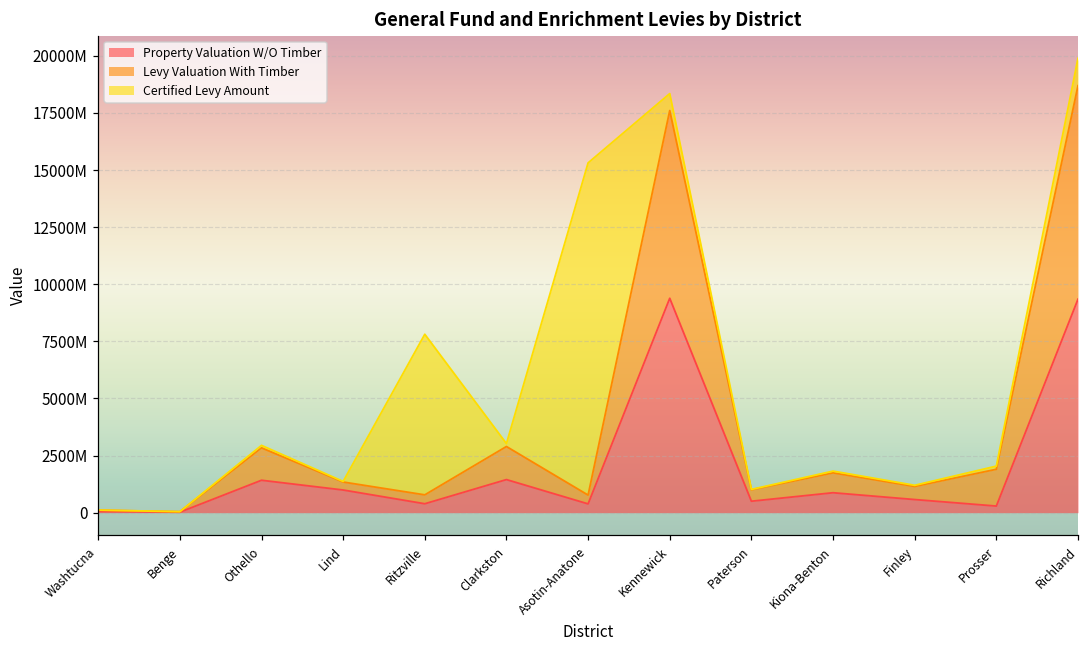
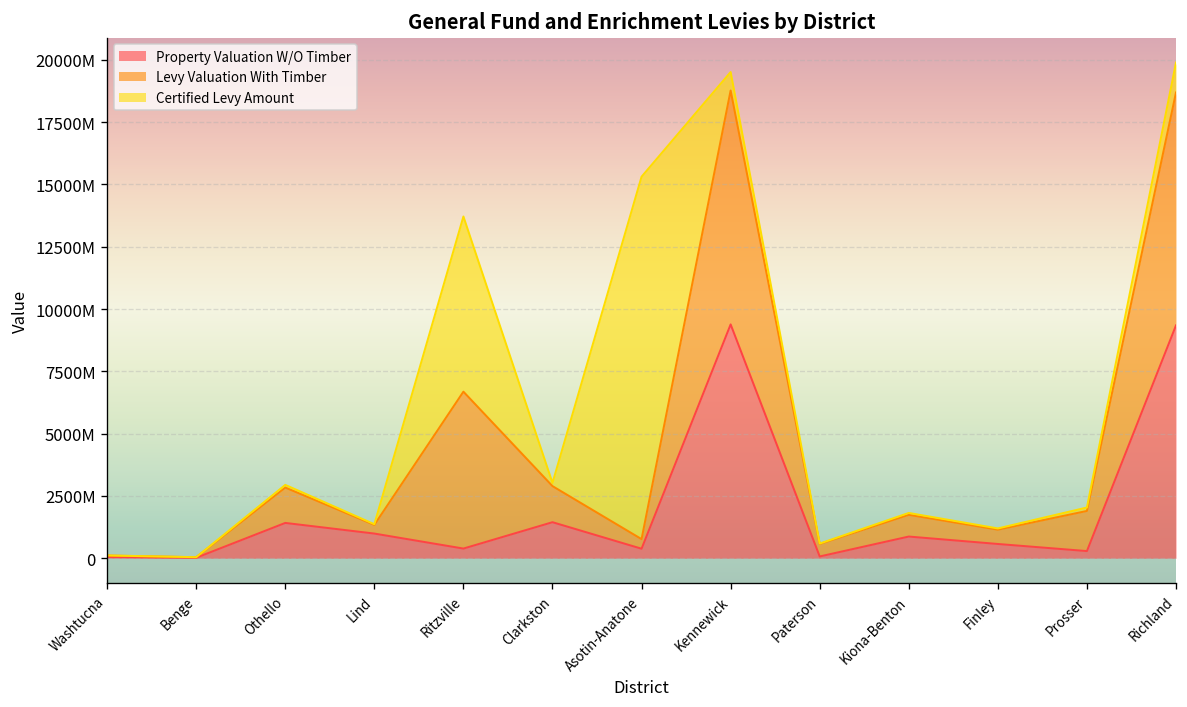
Levy Valuation With Timber, Ritzville: 400000000 -> 6300000000
Levy Valuation With Timber, Kennewick: 8200000000 -> 9400000000
Property Valuation W/O Timber, Paterson: 500000000 -> 100000000
